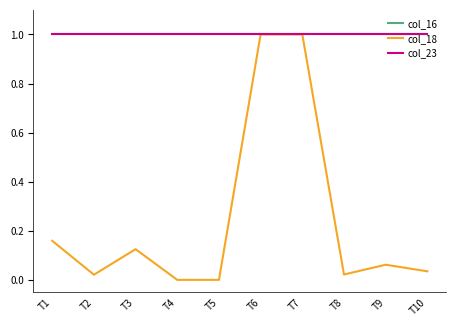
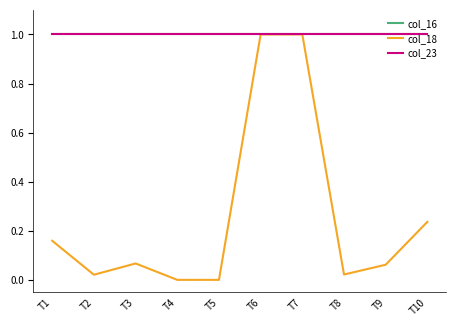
col_18, T3: 0.13 -> 0.07
col_18, T10: 0.03 -> 0.24
